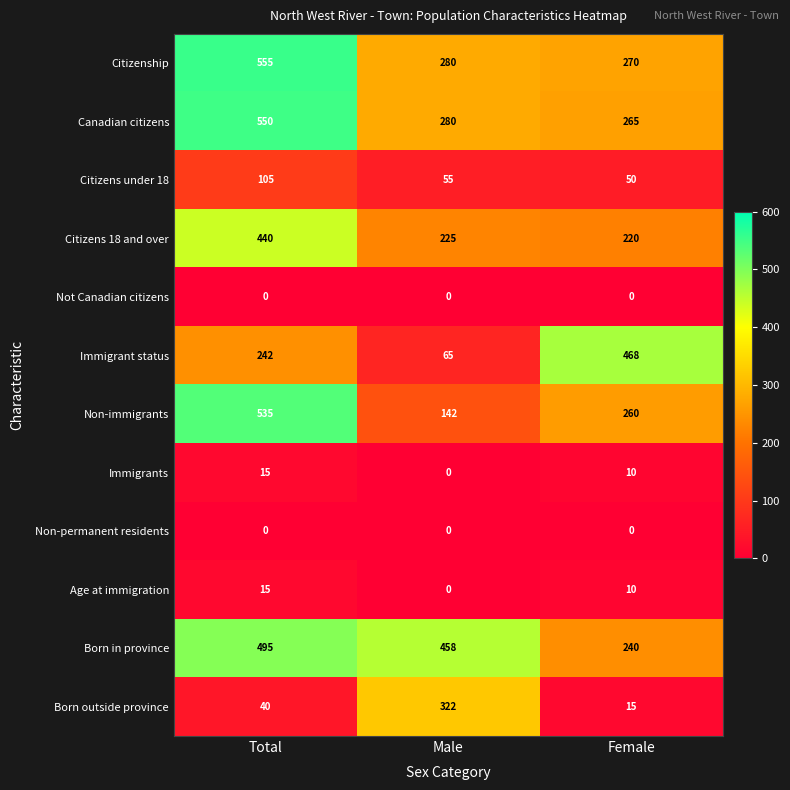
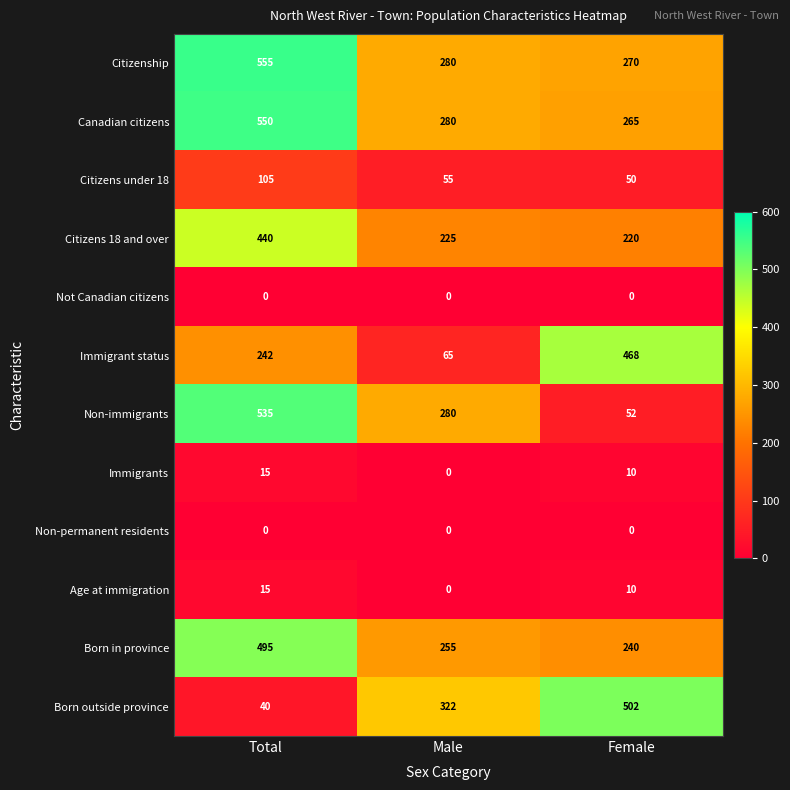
Non-immigrants, Male: 142 -> 280
Non-immigrants, Female: 260 -> 52
Born in province, Male: 458 -> 255
Born outside province, Female: 15 -> 502
